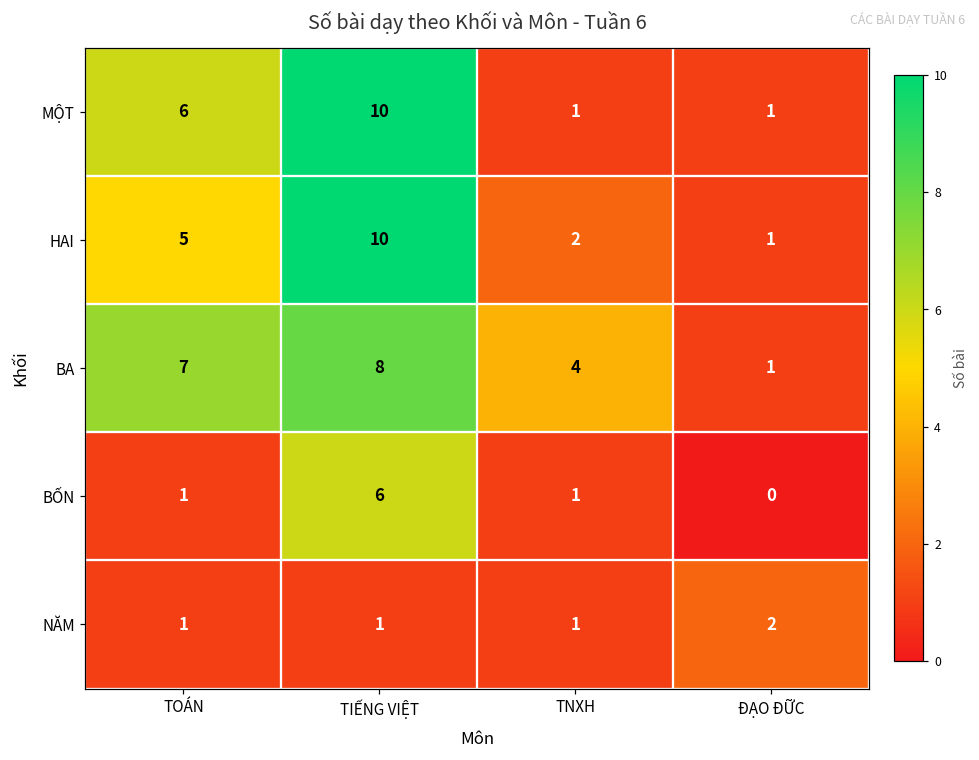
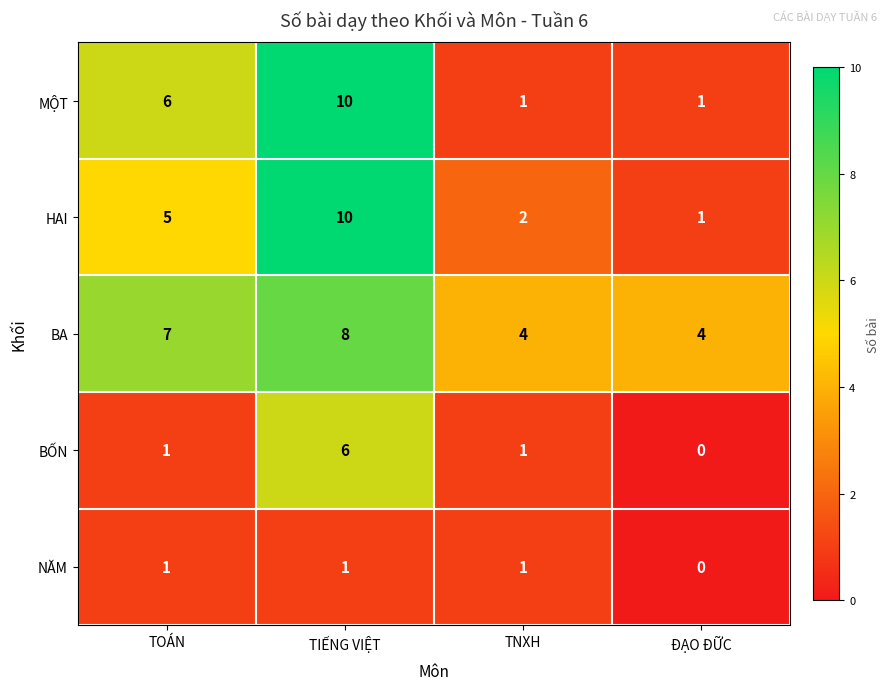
BA, ĐẠO ĐỮC: 1 -> 4
NĂM, ĐẠO ĐỮC: 2 -> 0
